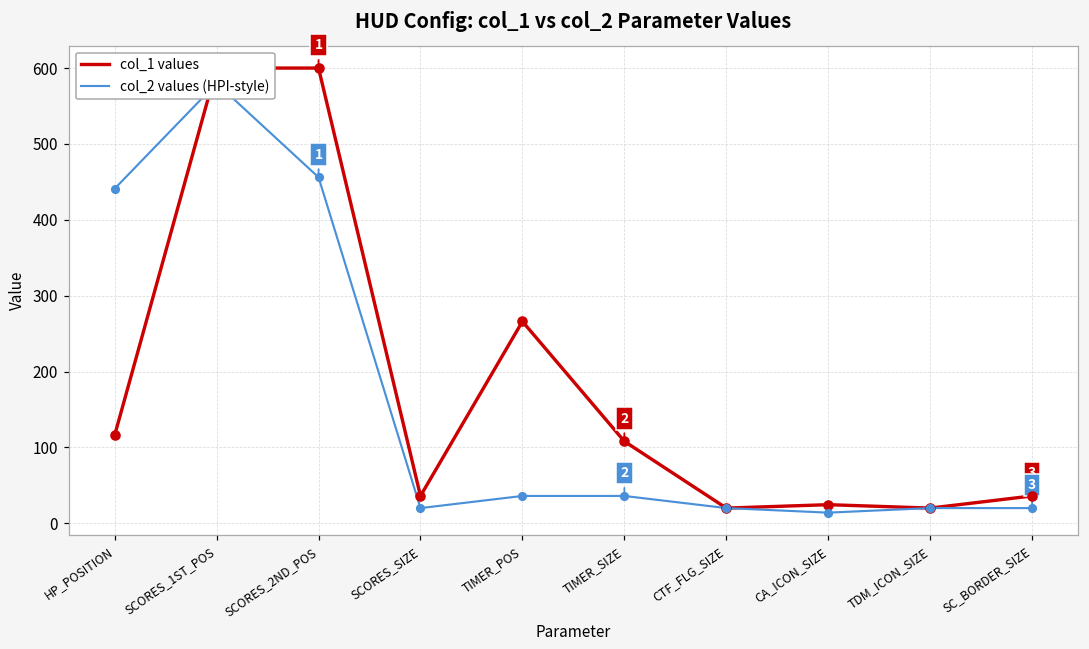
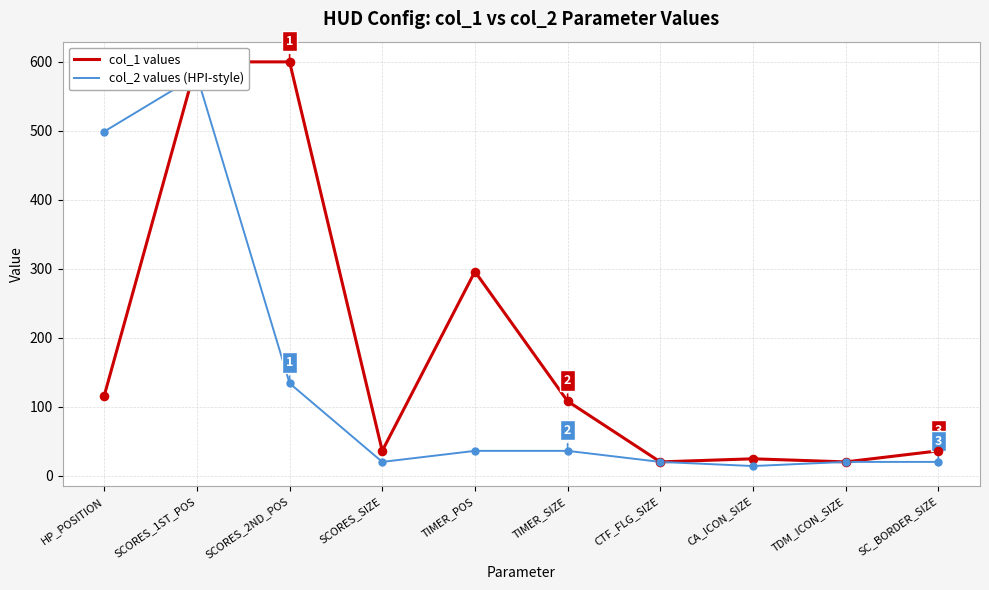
col_2 values (HPI-style), HP_POSITION: 440 -> 500
col_2 values (HPI-style), SCORES_2ND_POS: 460 -> 130
col_1 values, TIMER_POS: 270 -> 300
